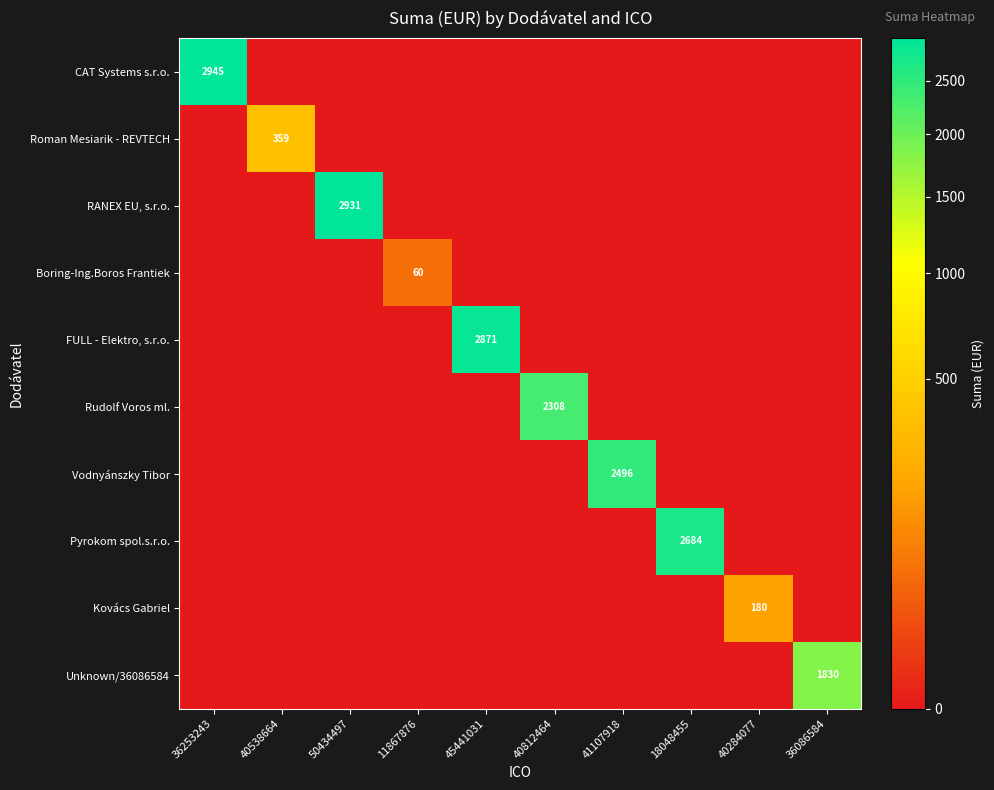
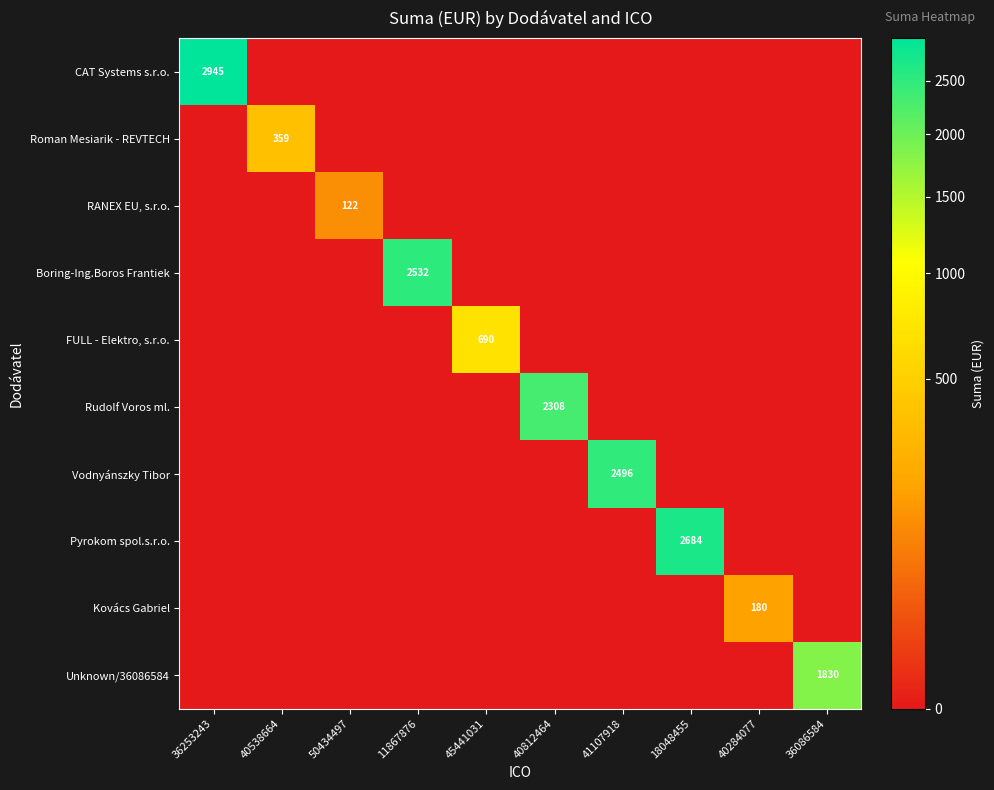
RANEX EU, s.r.o., 50434497: 2931 -> 122
Boring-Ing.Boros Frantiek, 11867876: 60 -> 2532
FULL - Elektro, s.r.o., 45441031: 2871 -> 690
